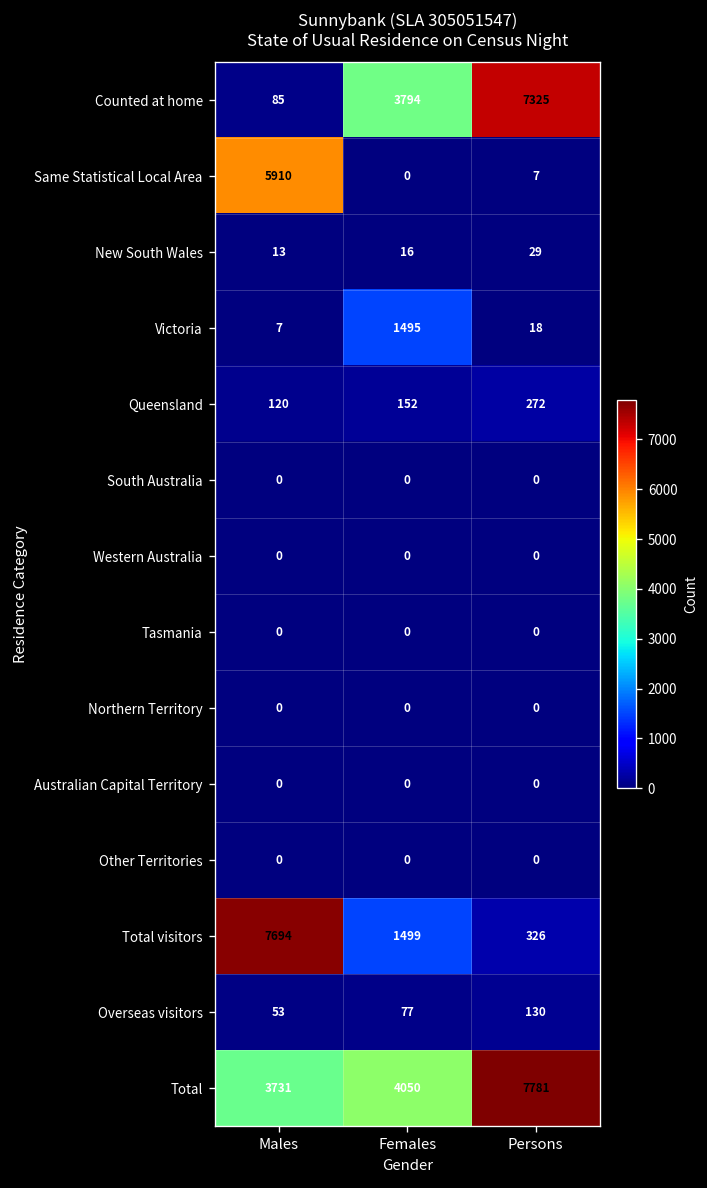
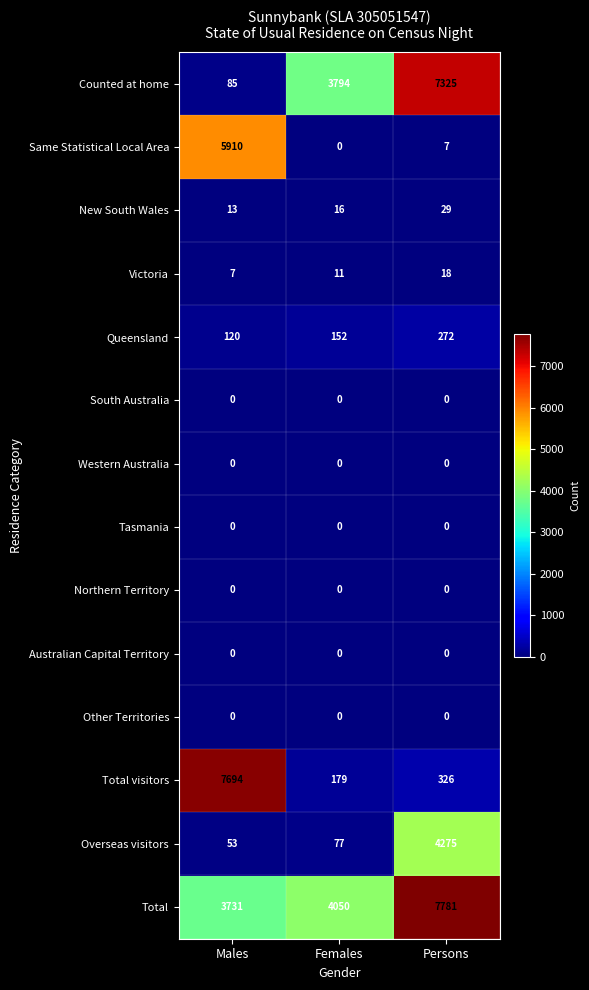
Victoria, Females: 1495 -> 11
Total visitors, Females: 1499 -> 179
Overseas visitors, Persons: 130 -> 4275
